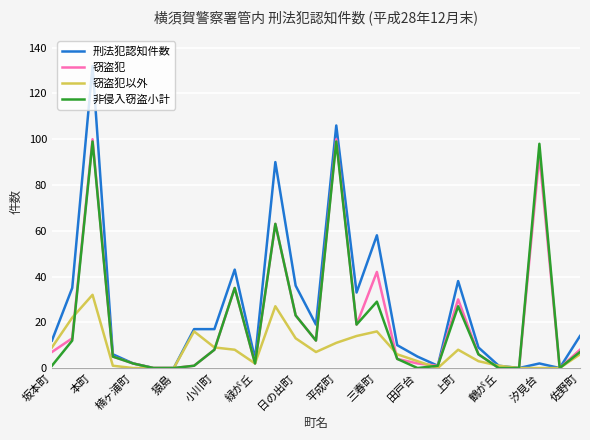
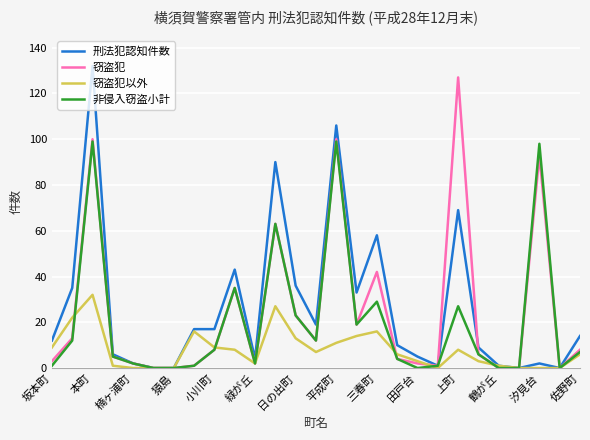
窃盗犯, 坂本町: 7 -> 3
刑法犯認知件数, 上町: 38 -> 69
窃盗犯, 上町: 30 -> 127
